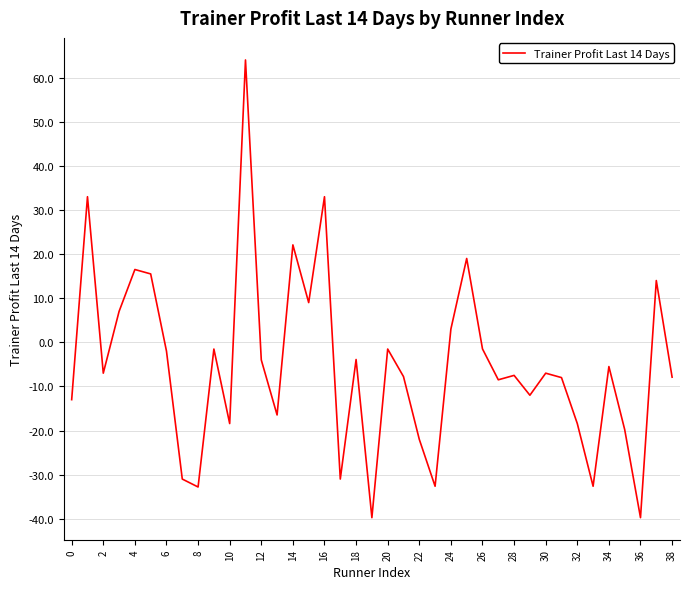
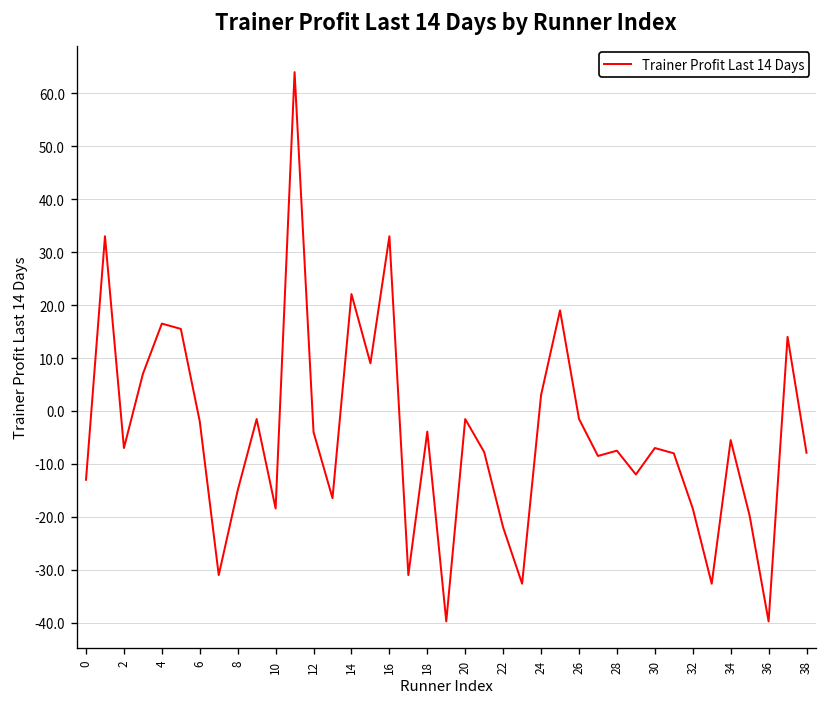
8: -33 -> -15
